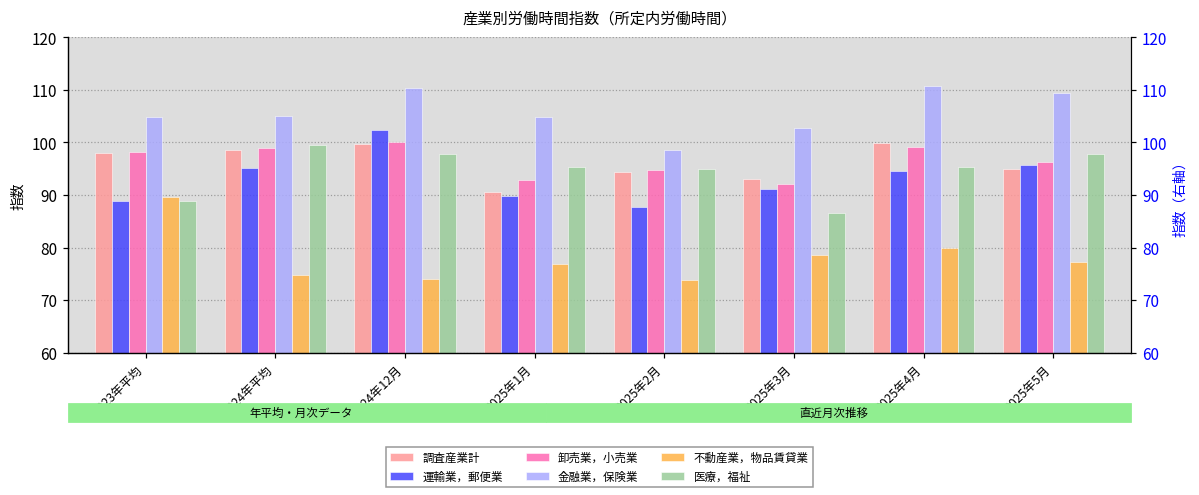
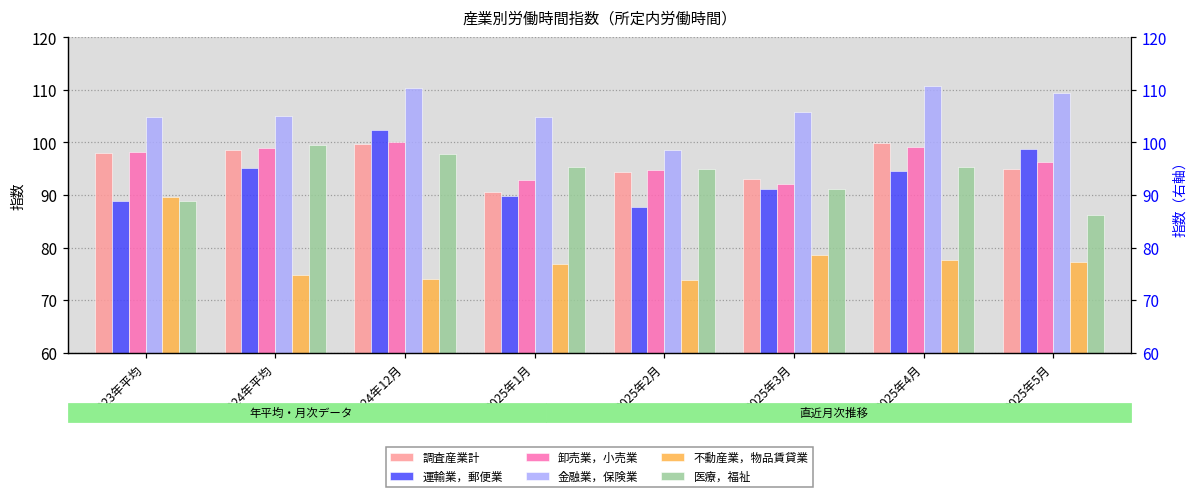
金融業，保険業, 2025年3月: 103 -> 106
医療，福祉, 2025年3月: 87 -> 91
不動産業，物品賃貸業, 2025年4月: 80 -> 78
運輸業，郵便業, 2025年5月: 96 -> 99
医療，福祉, 2025年5月: 98 -> 86
